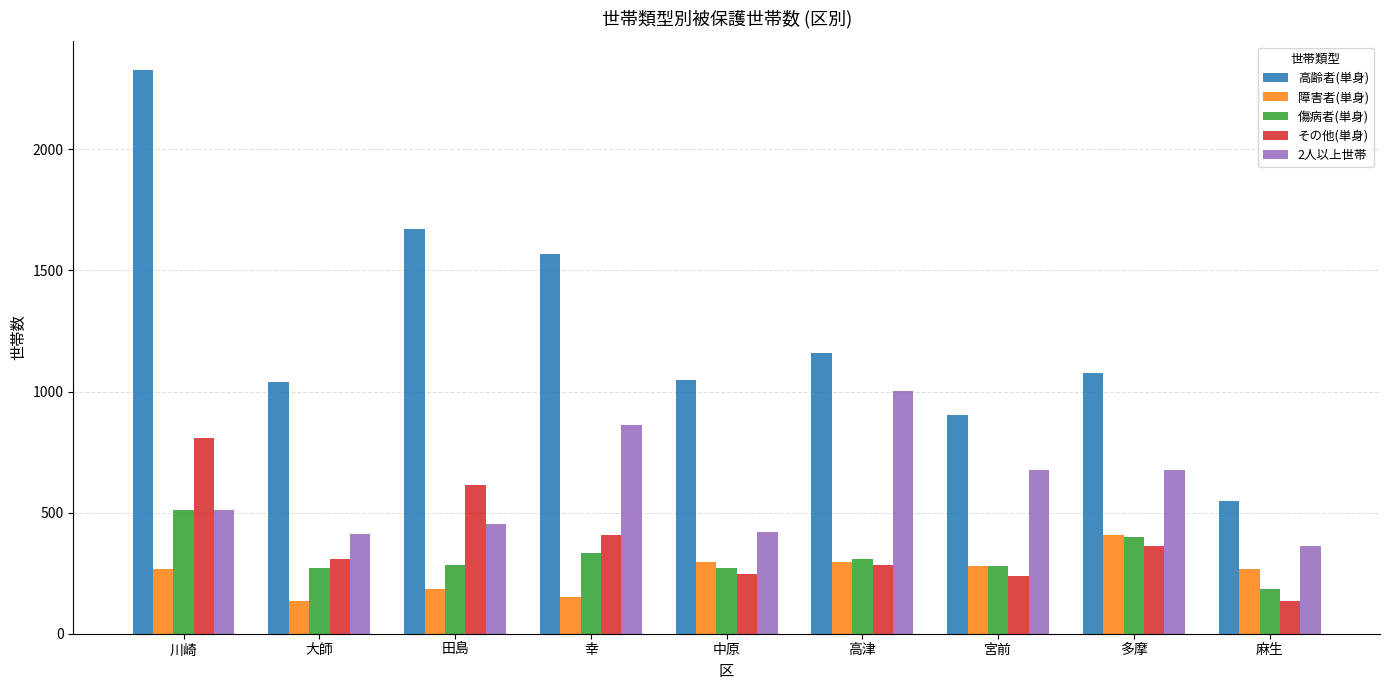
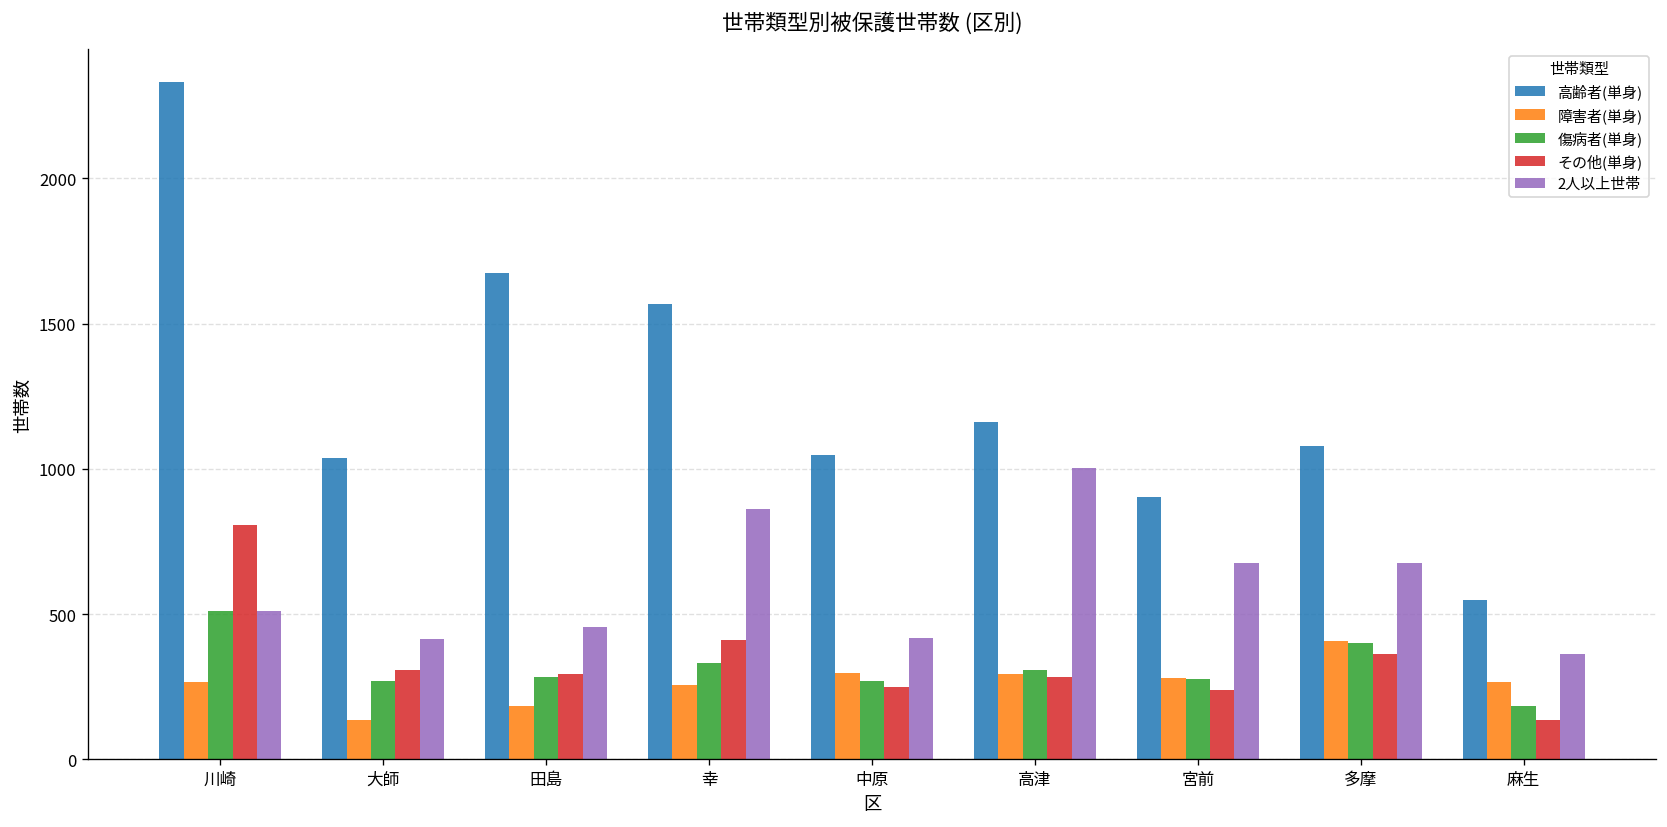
その他(単身), 田島: 610 -> 290
障害者(単身), 幸: 150 -> 260
